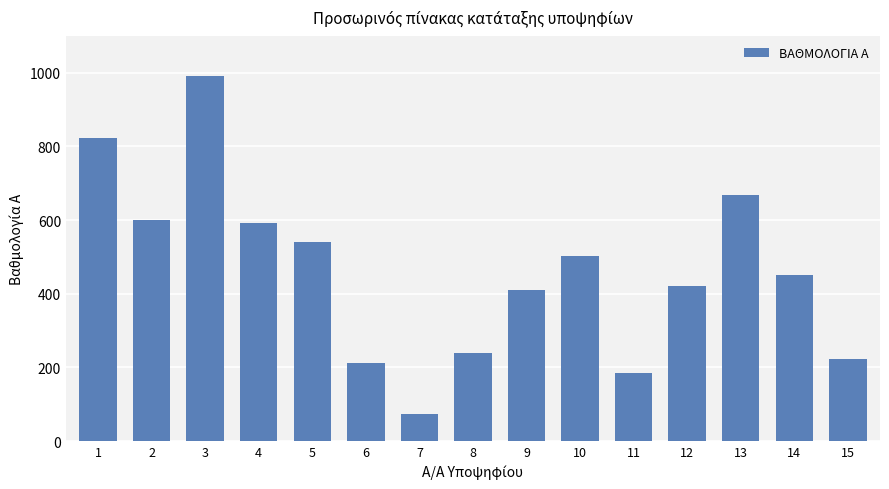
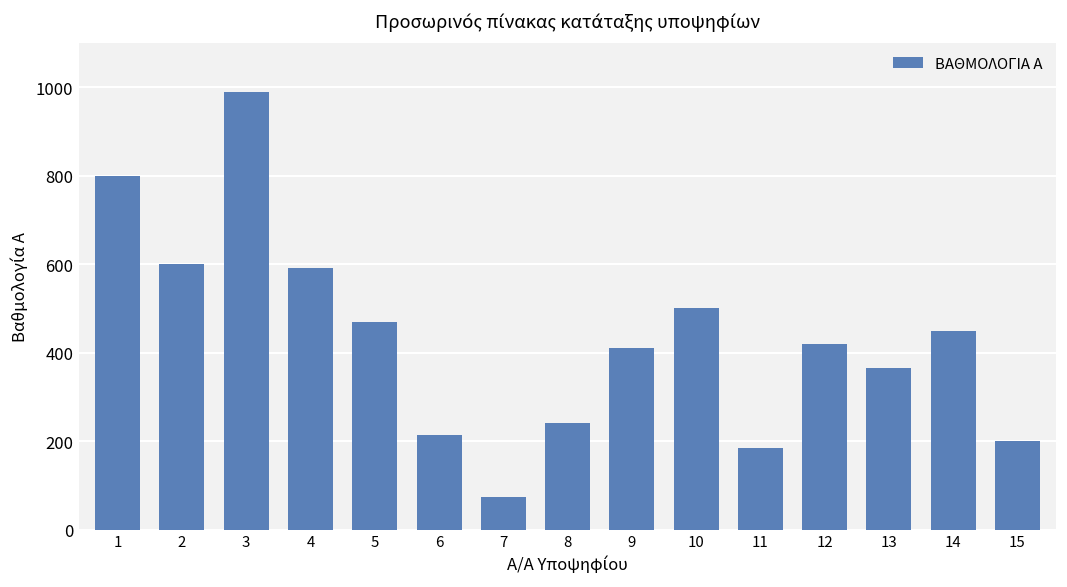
1: 820 -> 800
5: 540 -> 470
13: 670 -> 370
15: 220 -> 200
